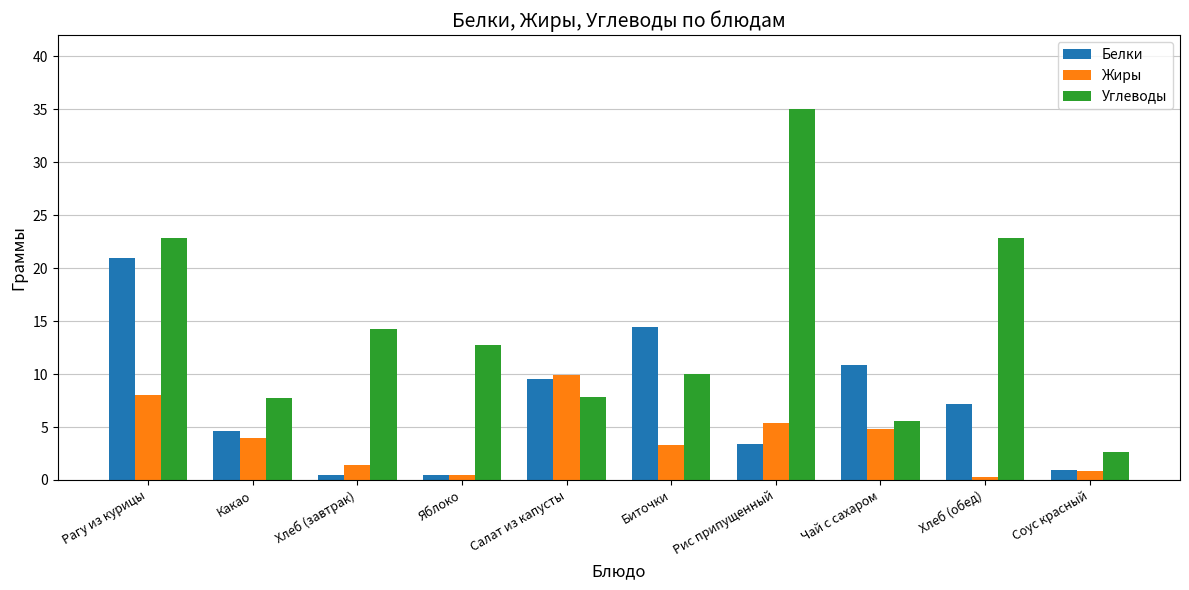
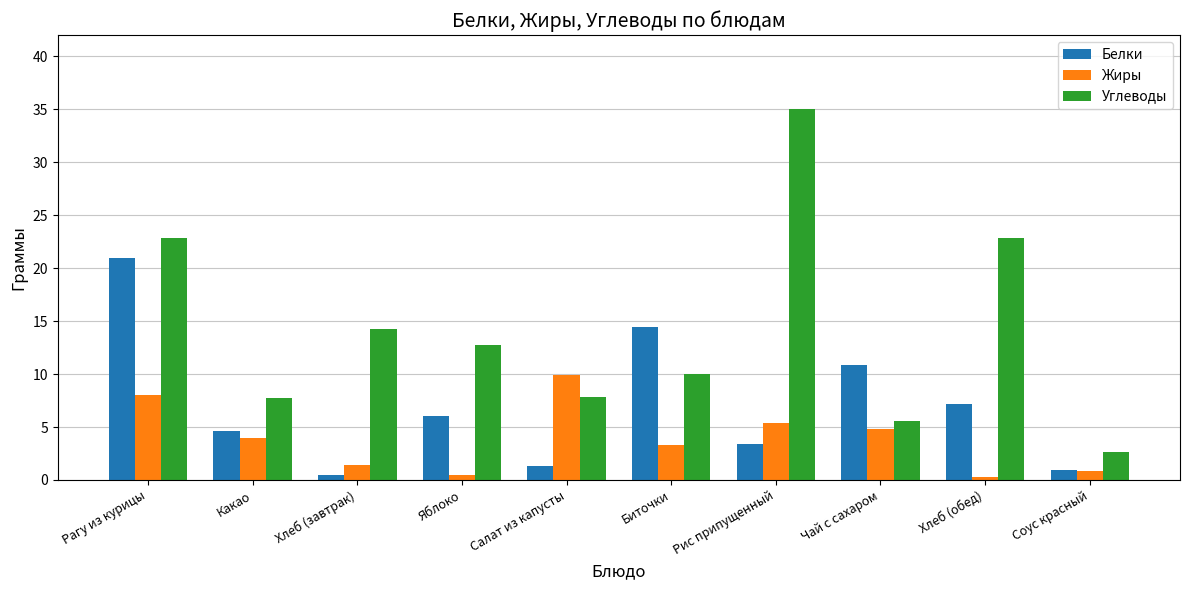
Белки, Яблоко: 0.5 -> 6.0
Белки, Салат из капусты: 9.5 -> 1.3
